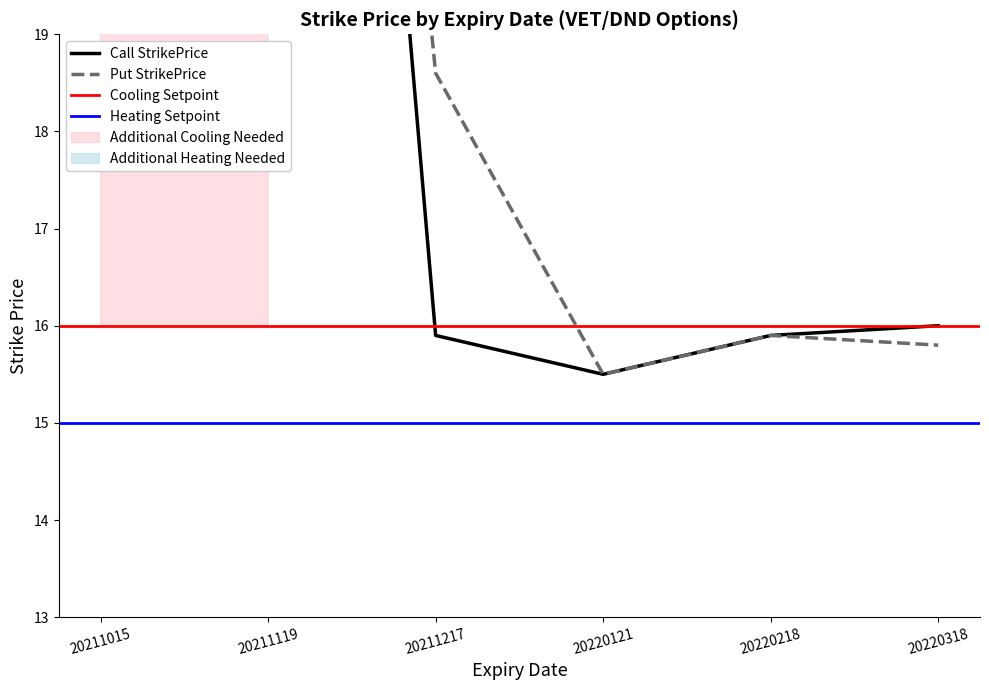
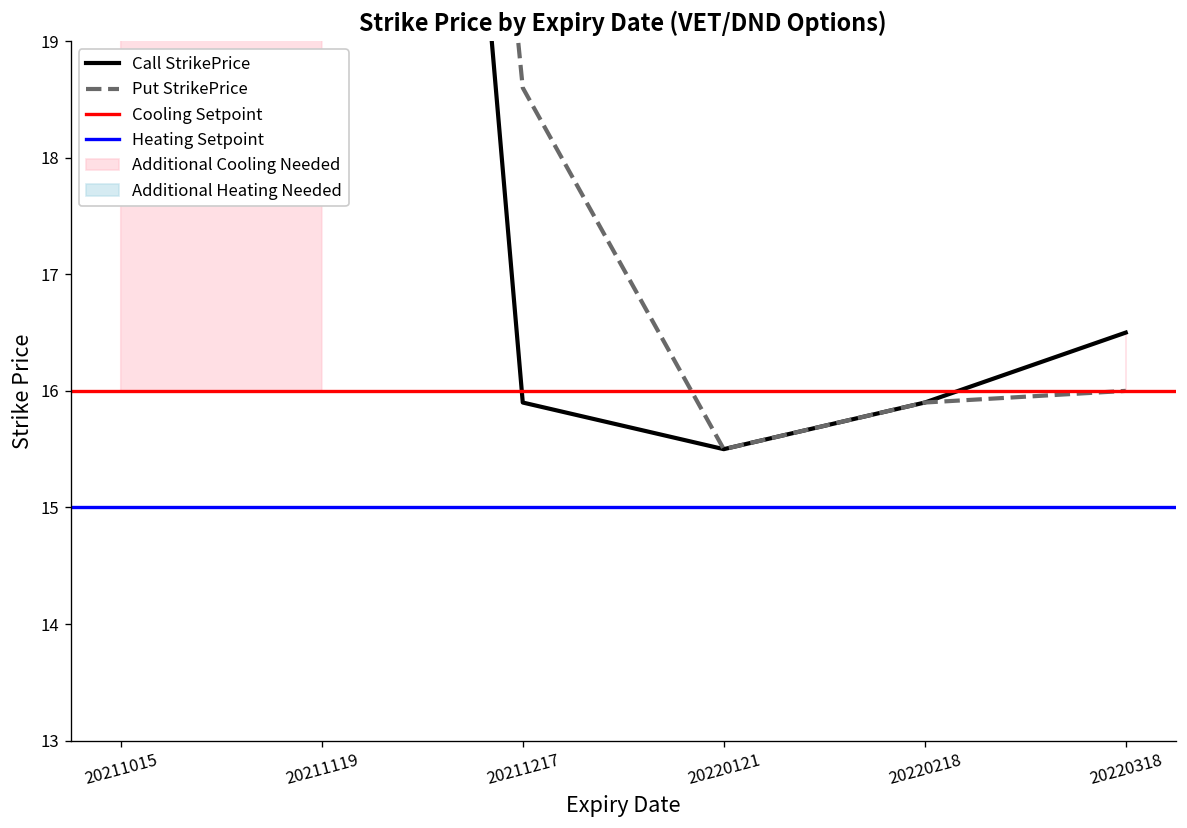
Call StrikePrice, 20220318: 16.0 -> 16.5
Put StrikePrice, 20220318: 15.8 -> 16.0
